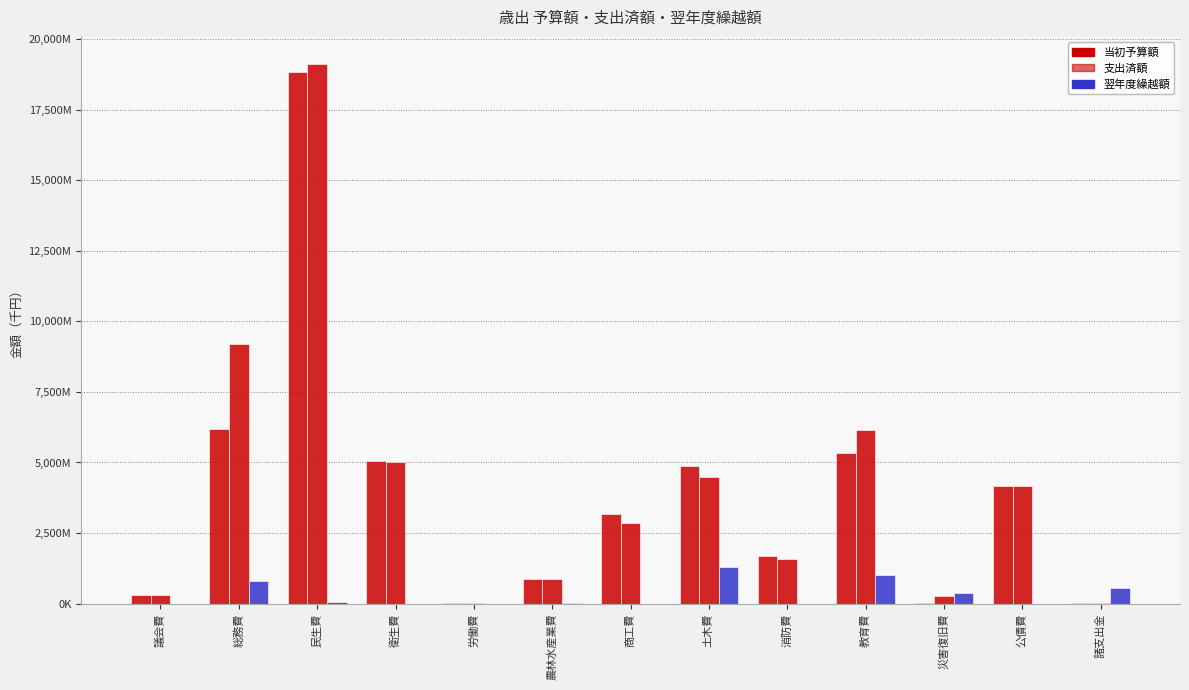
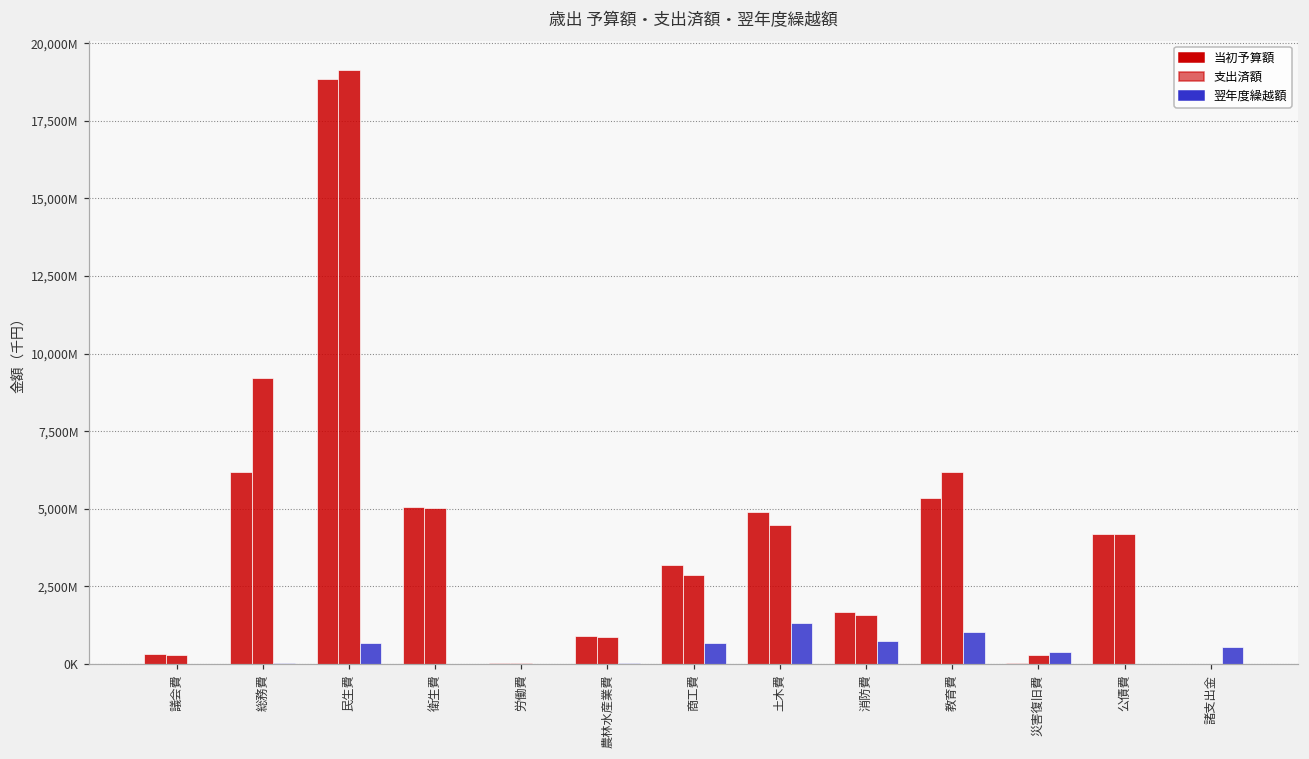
翌年度繰越額, 総務費: 800,000,000 -> 0
翌年度繰越額, 民生費: 0 -> 700,000,000
翌年度繰越額, 商工費: 0 -> 700,000,000
翌年度繰越額, 消防費: 0 -> 700,000,000
